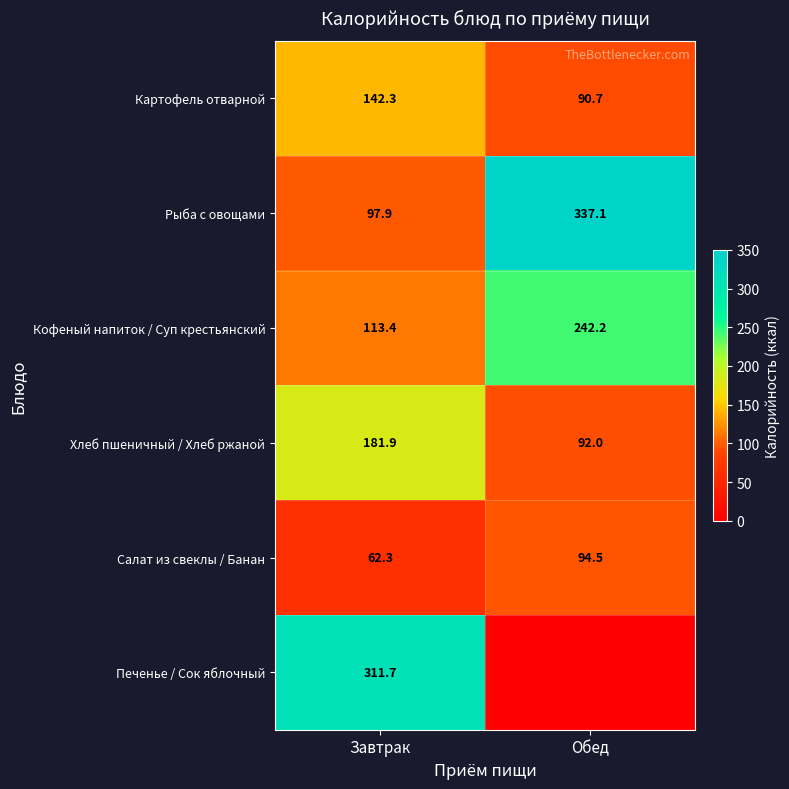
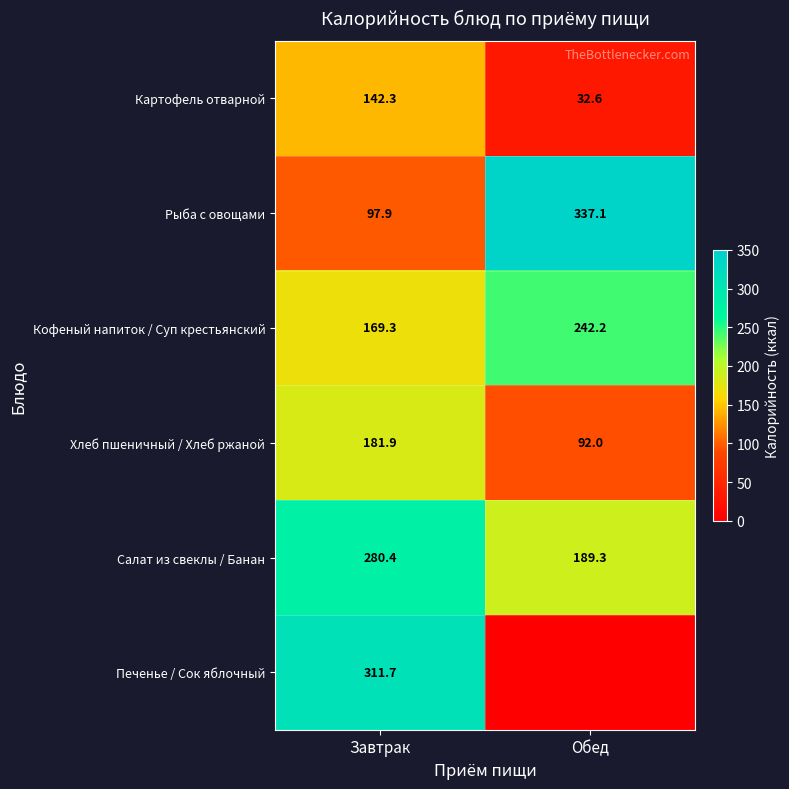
Картофель отварной, Обед: 90.7 -> 32.6
Кофеный напиток / Суп крестьянский, Завтрак: 113.4 -> 169.3
Салат из свеклы / Банан, Завтрак: 62.3 -> 280.4
Салат из свеклы / Банан, Обед: 94.5 -> 189.3
